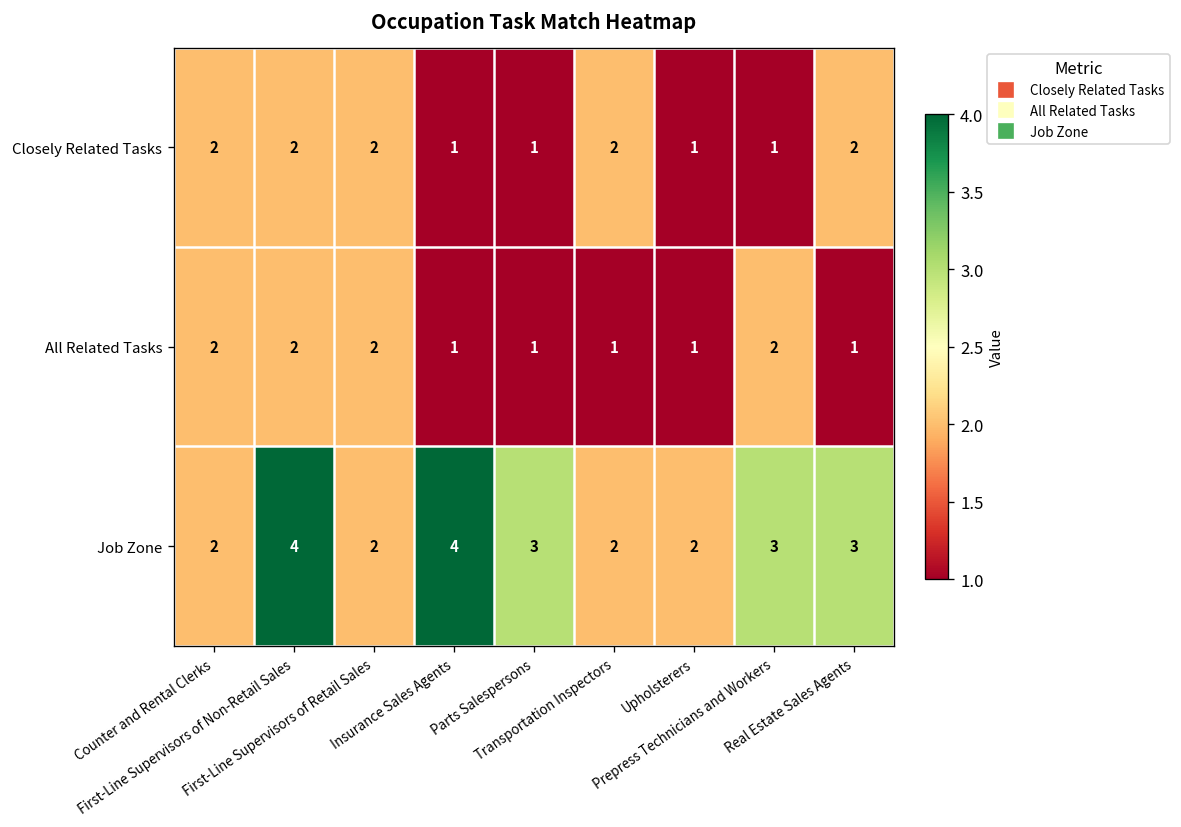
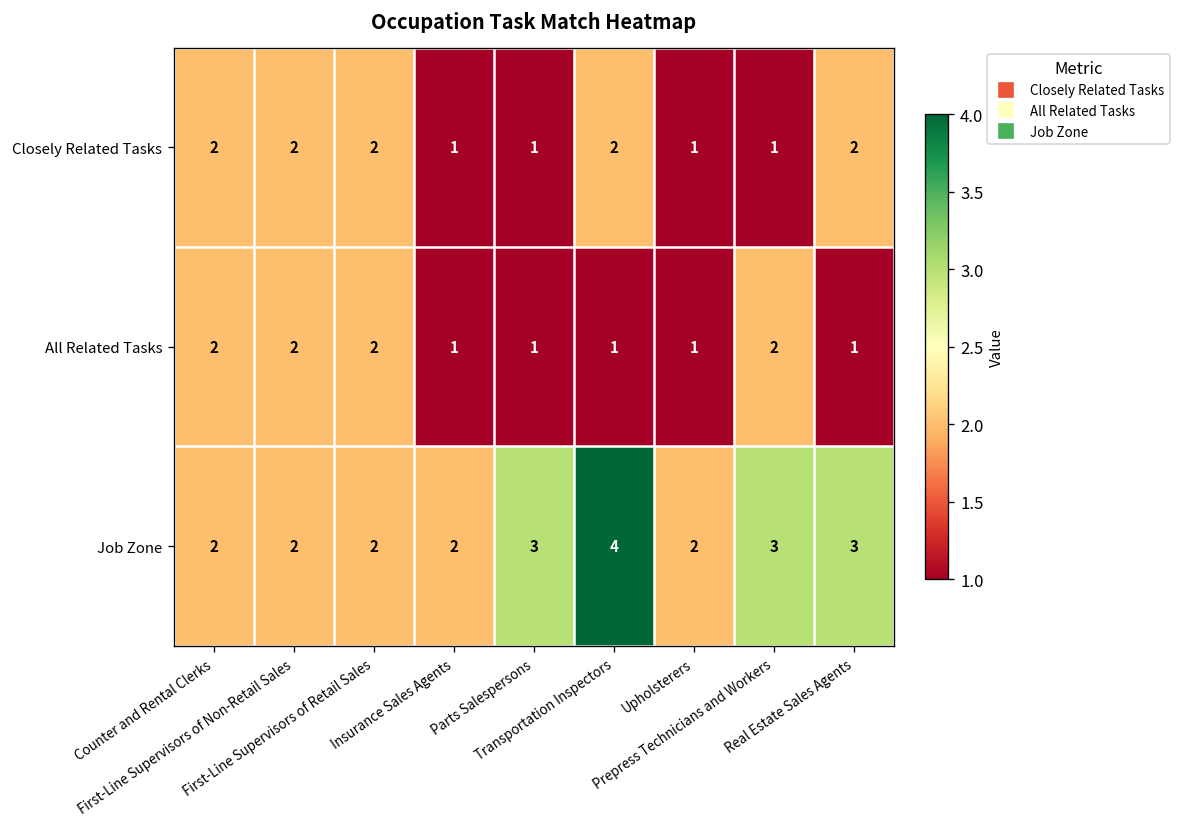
Job Zone, First-Line Supervisors of Non-Retail Sales: 4 -> 2
Job Zone, Insurance Sales Agents: 4 -> 2
Job Zone, Transportation Inspectors: 2 -> 4
